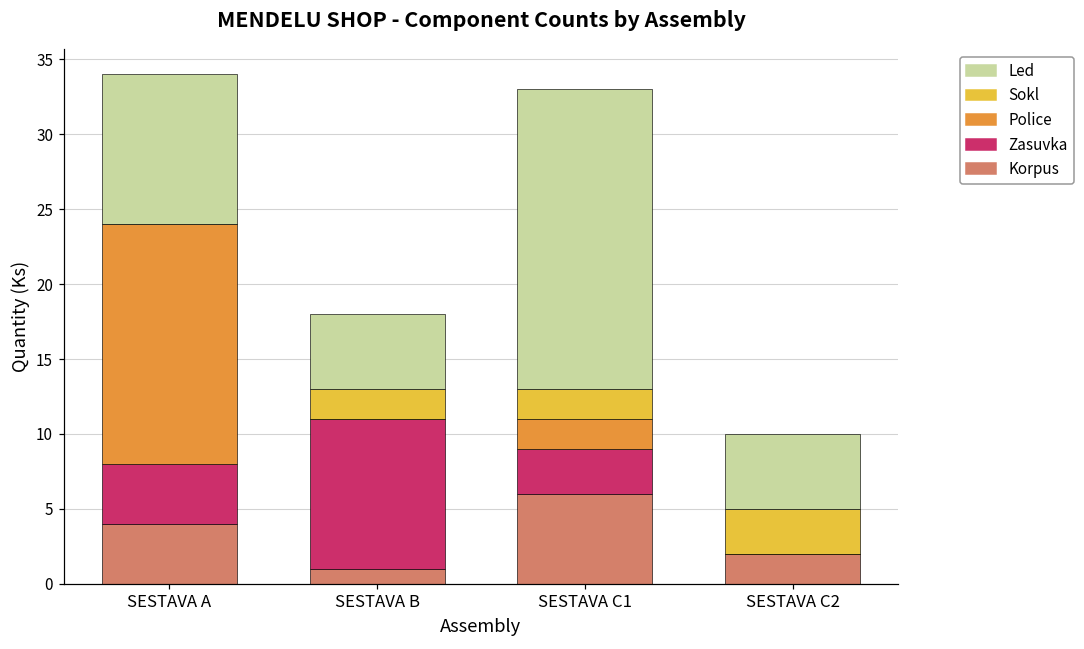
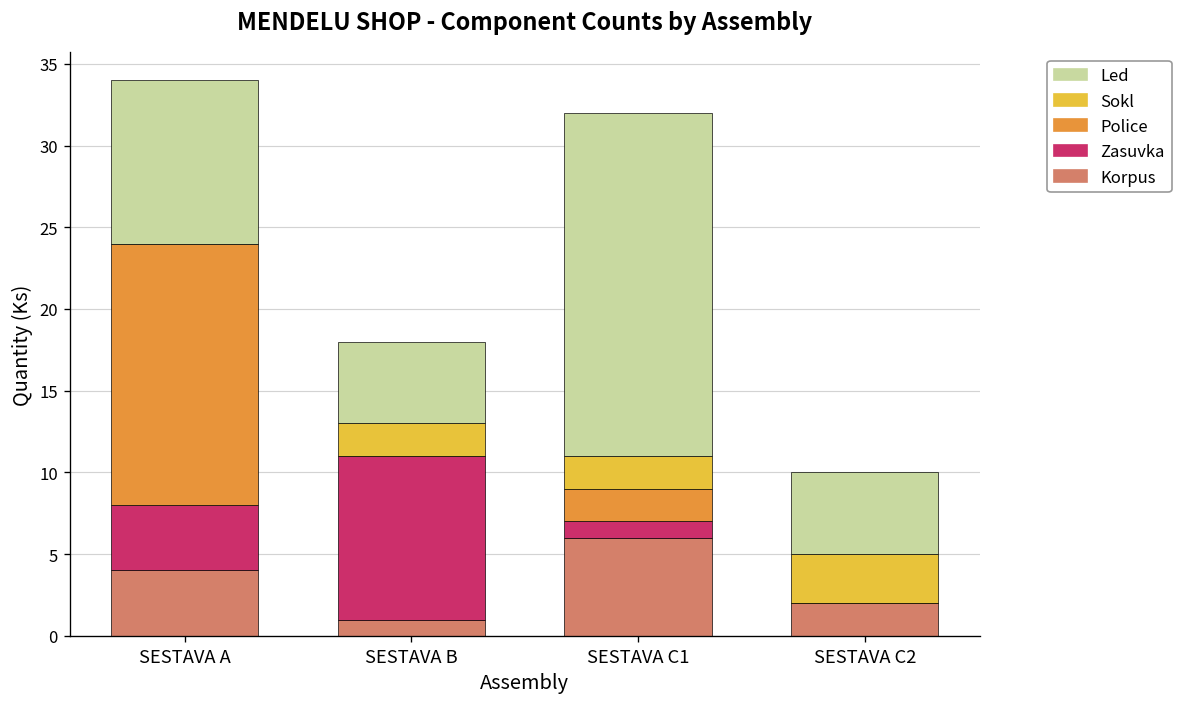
Zasuvka, SESTAVA C1: 3 -> 1
Led, SESTAVA C1: 20 -> 21
